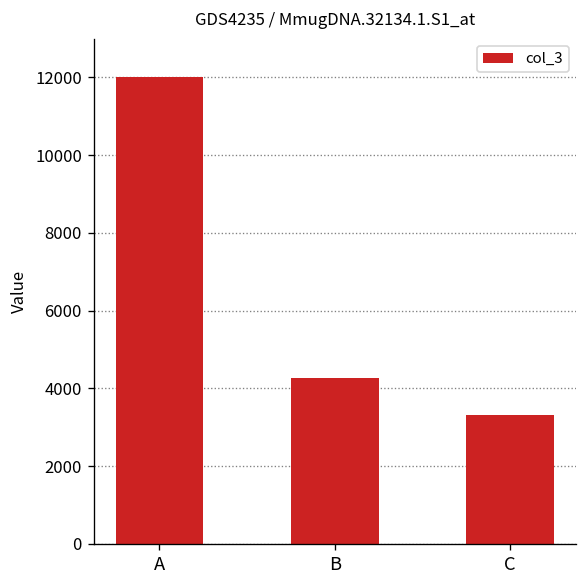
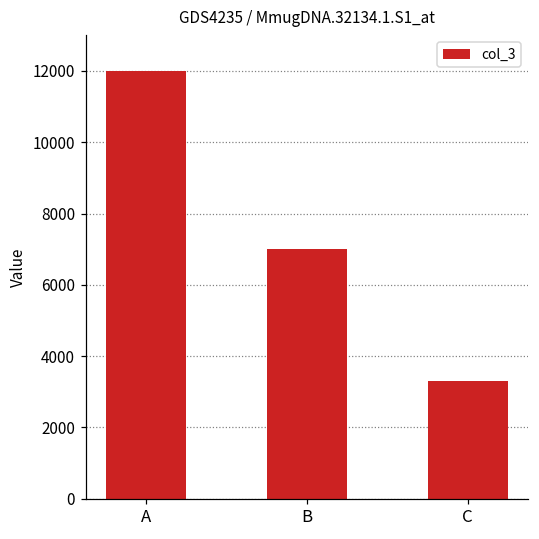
B: 4300 -> 7000
